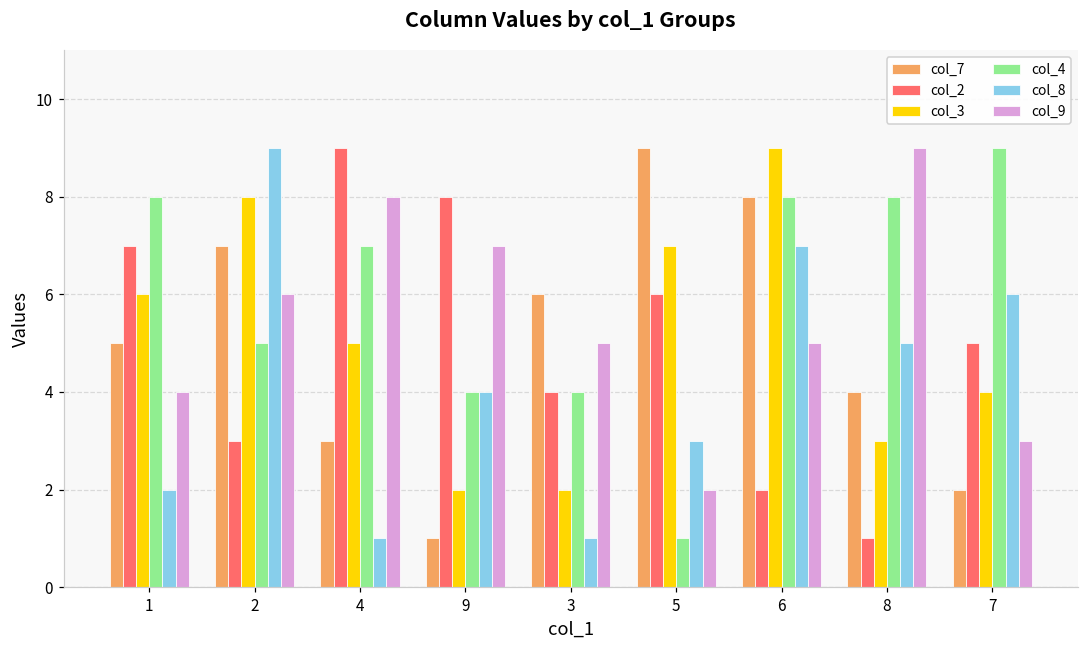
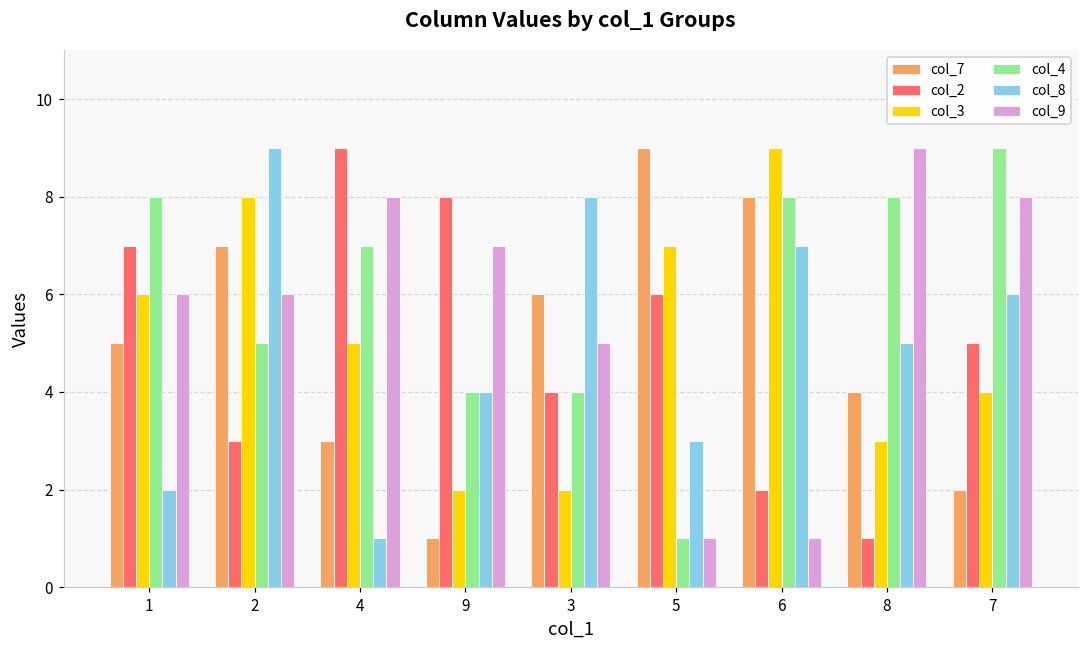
col_9, 1: 4 -> 6
col_8, 3: 1 -> 8
col_9, 5: 2 -> 1
col_9, 6: 5 -> 1
col_9, 7: 3 -> 8
